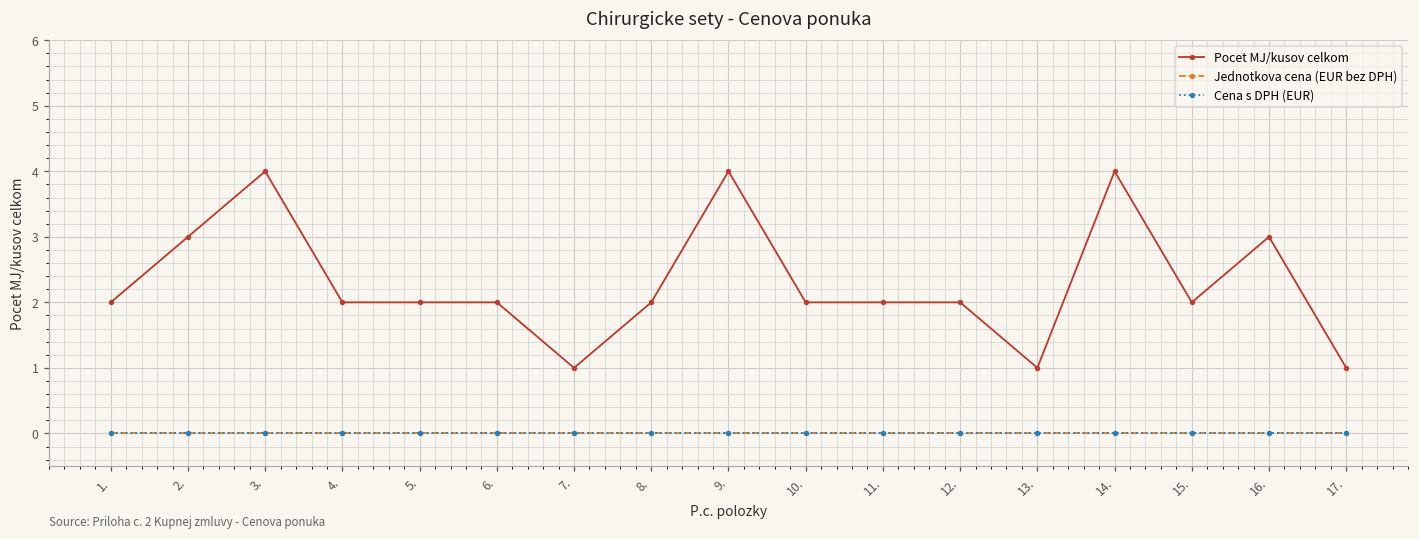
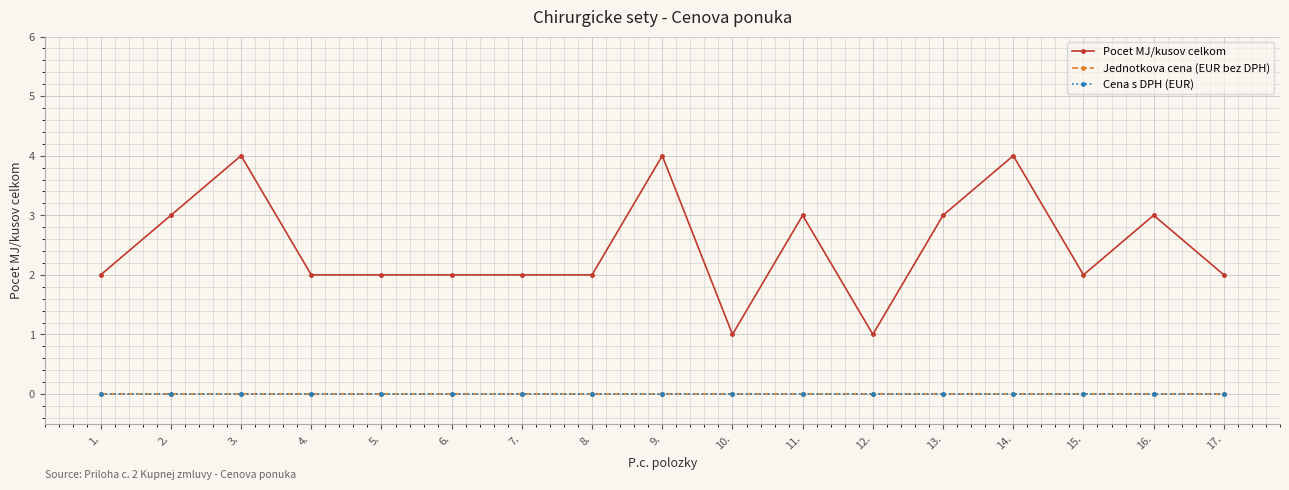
Pocet MJ/kusov celkom, 7.: 1 -> 2
Pocet MJ/kusov celkom, 10.: 2 -> 1
Pocet MJ/kusov celkom, 11.: 2 -> 3
Pocet MJ/kusov celkom, 12.: 2 -> 1
Pocet MJ/kusov celkom, 13.: 1 -> 3
Pocet MJ/kusov celkom, 17.: 1 -> 2
